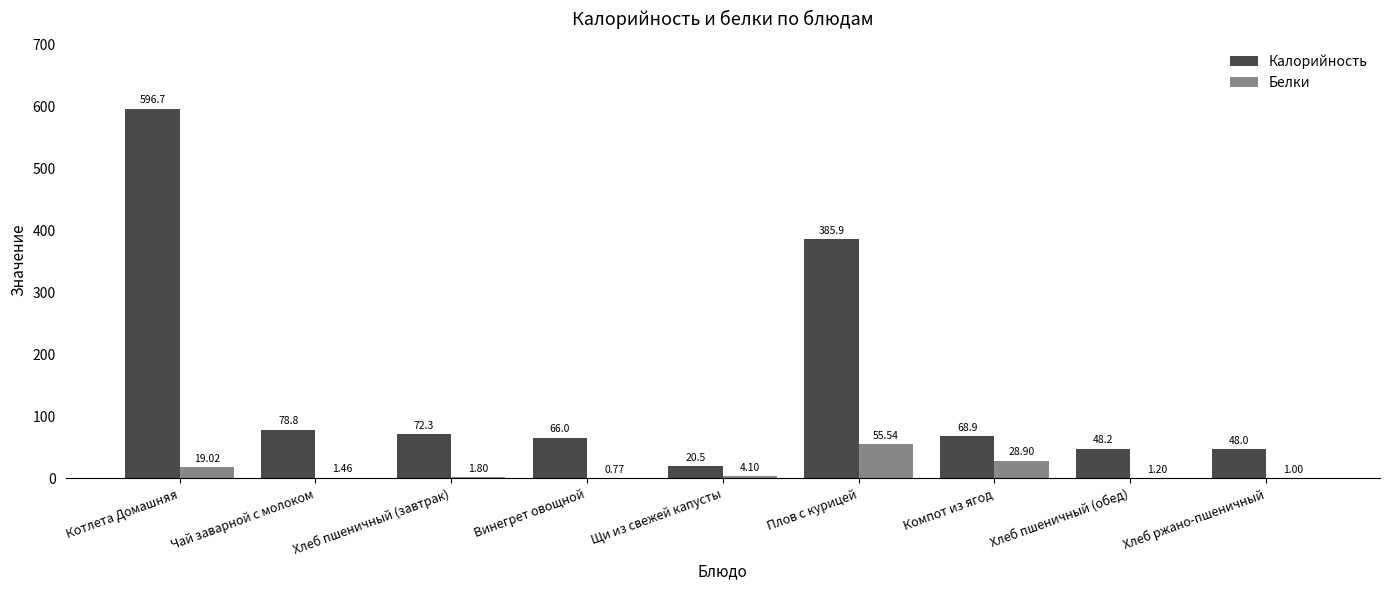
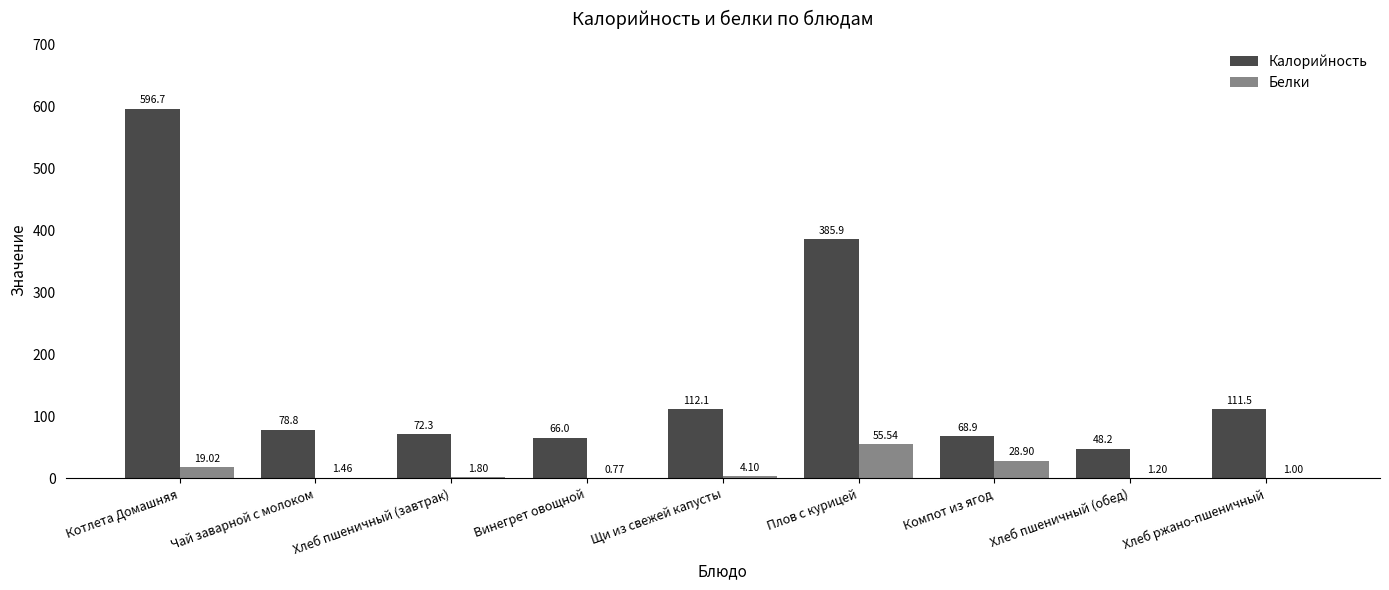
Калорийность, Щи из свежей капусты: 20.5 -> 112.1
Калорийность, Хлеб ржано-пшеничный: 48.0 -> 111.5
